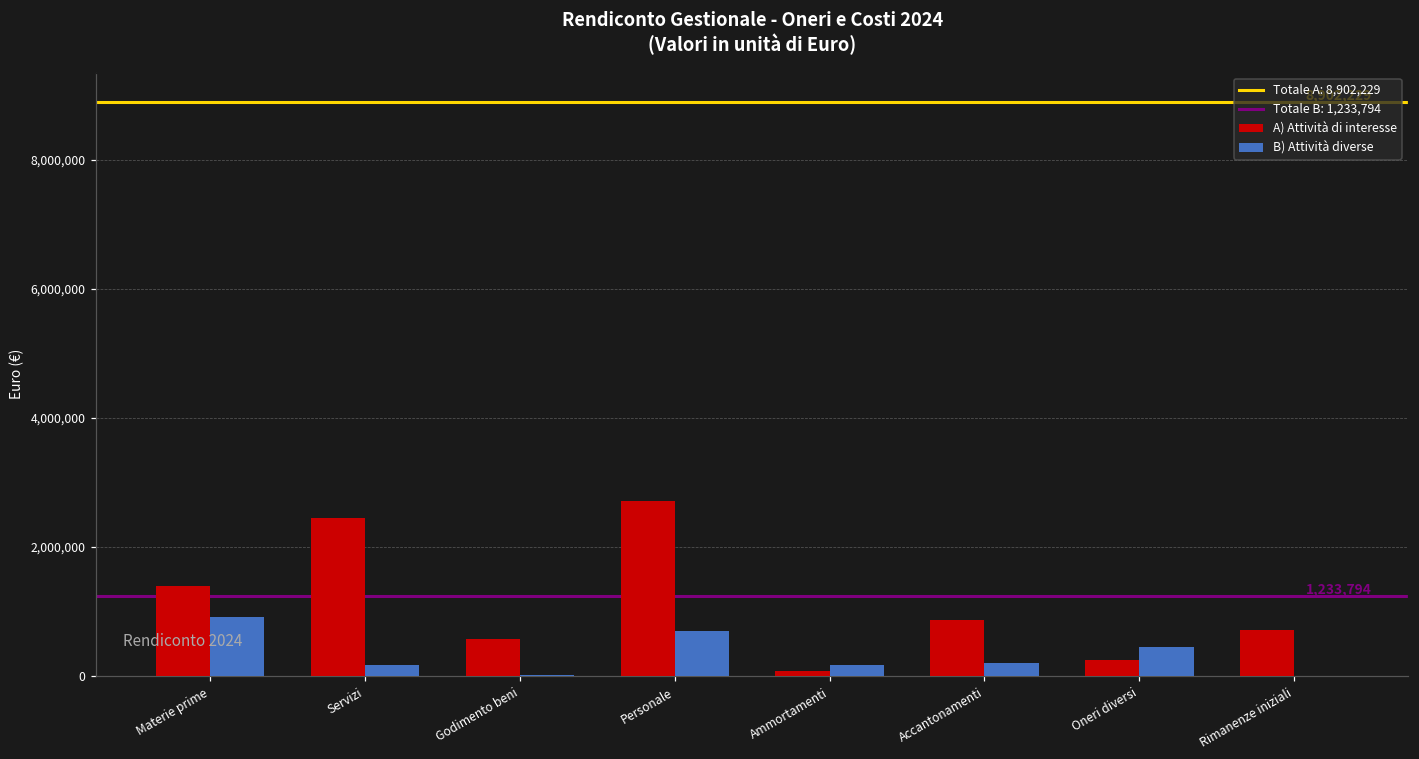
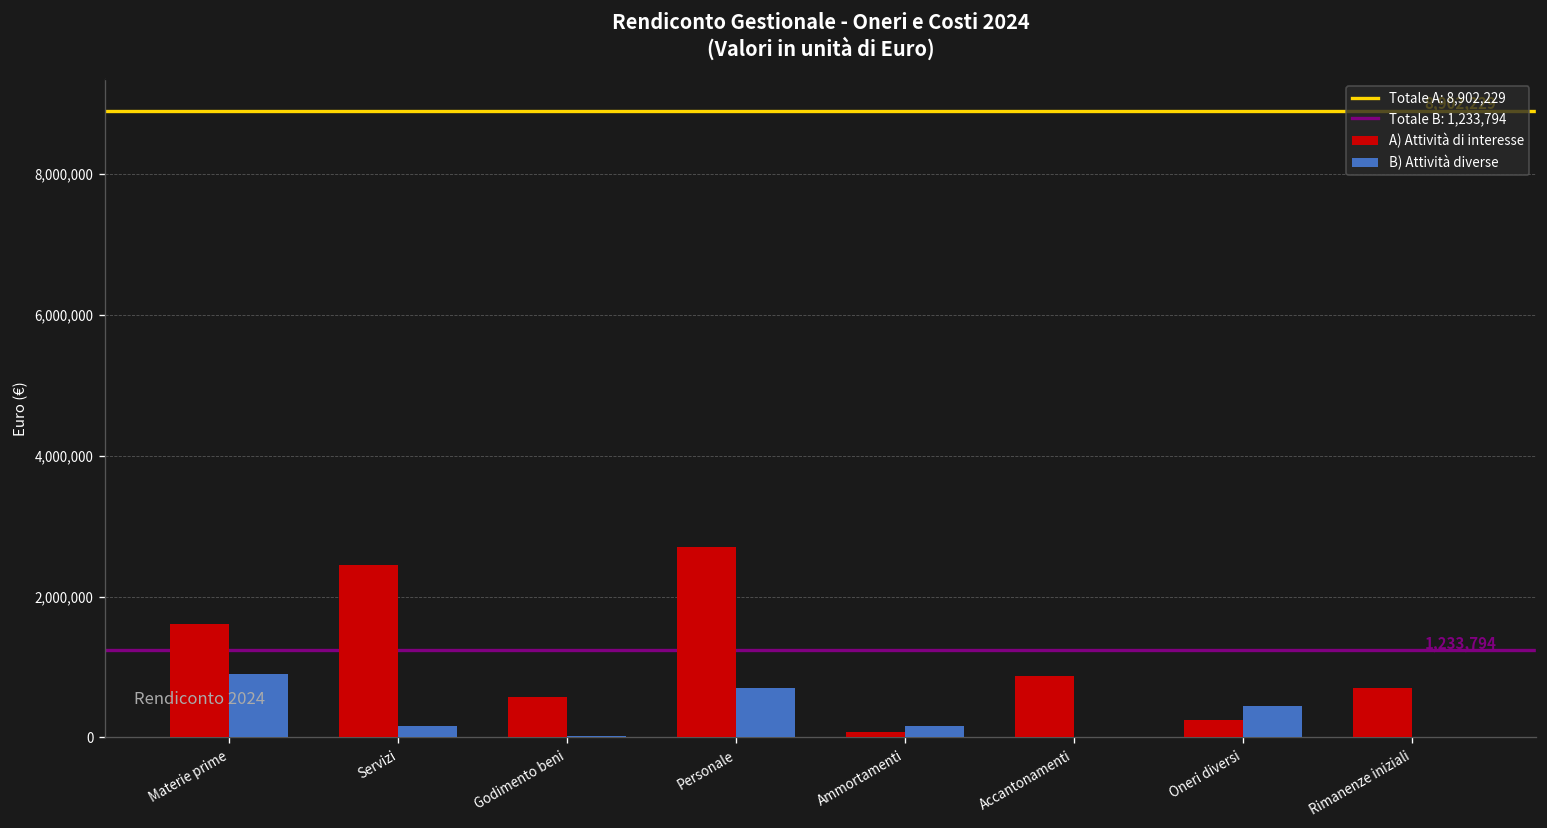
A) Attività di interesse, Materie prime: 1,400,000 -> 1,600,000
B) Attività diverse, Accantonamenti: 200,000 -> 0
